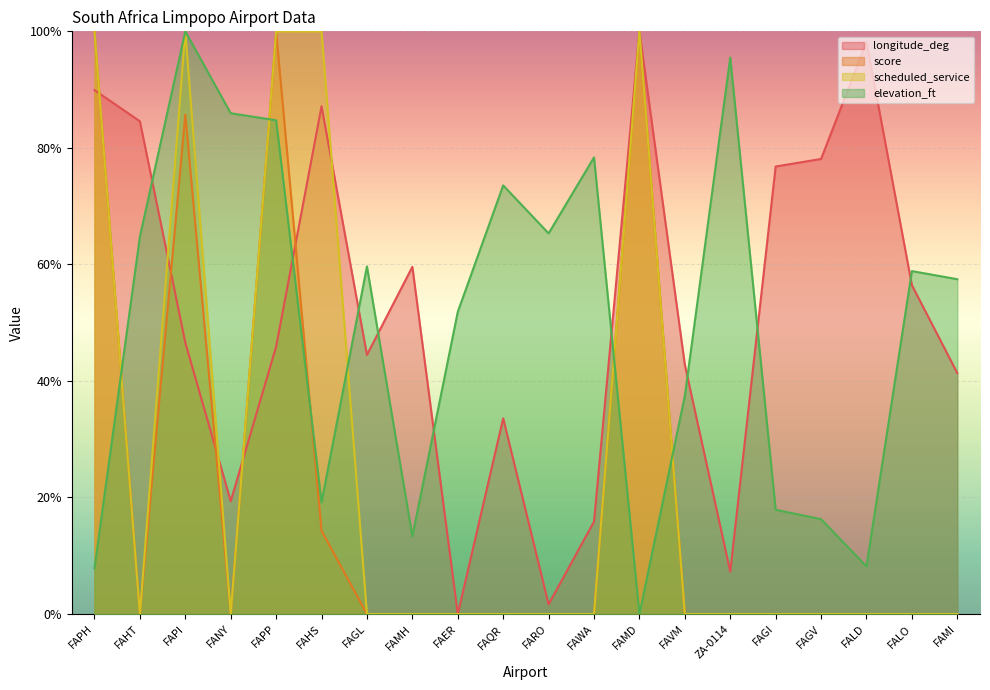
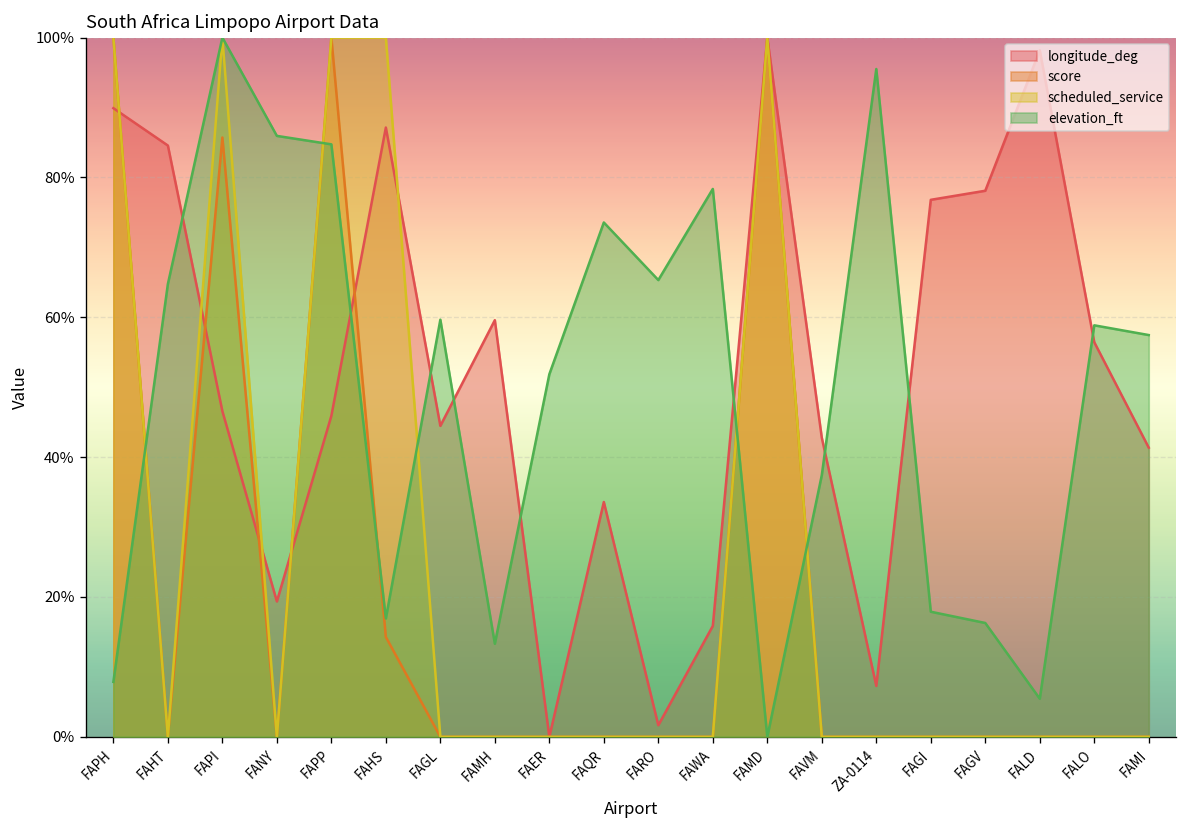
elevation_ft, FAHS: 19% -> 17%
elevation_ft, FALD: 8% -> 5%
